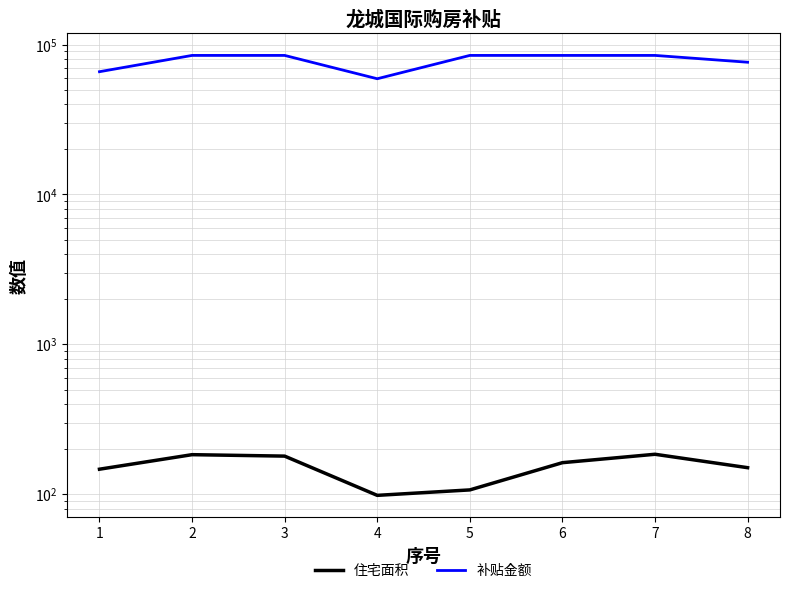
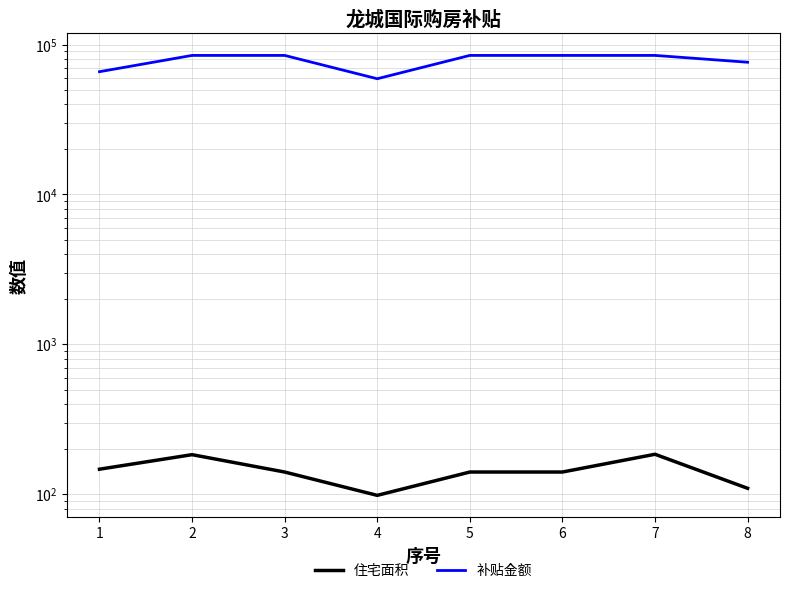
住宅面积, 3: 180 -> 140
住宅面积, 5: 110 -> 140
住宅面积, 6: 160 -> 140
住宅面积, 8: 150 -> 110
